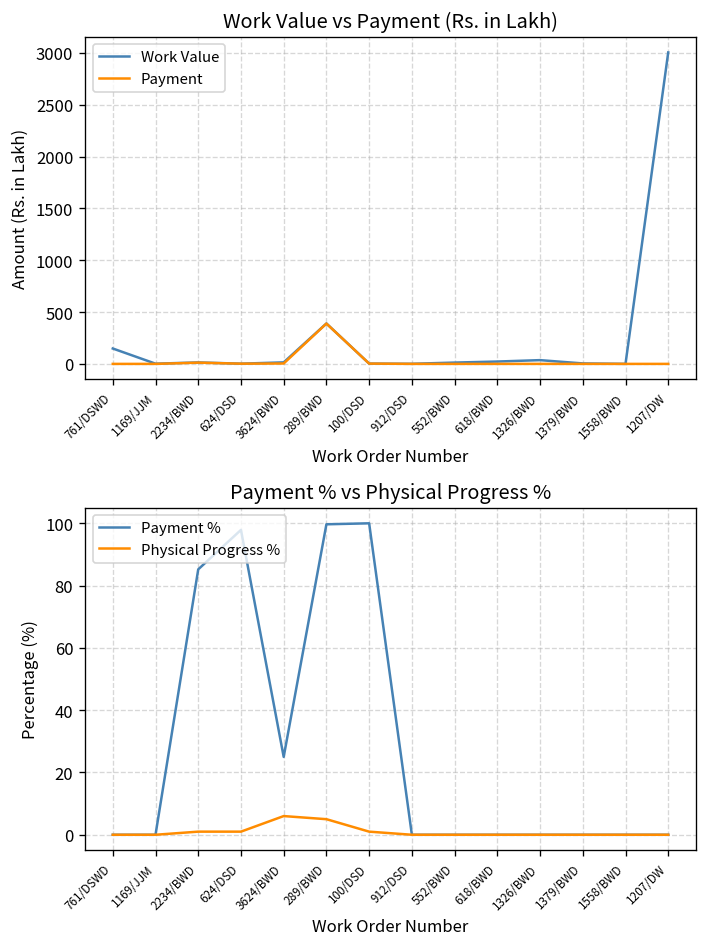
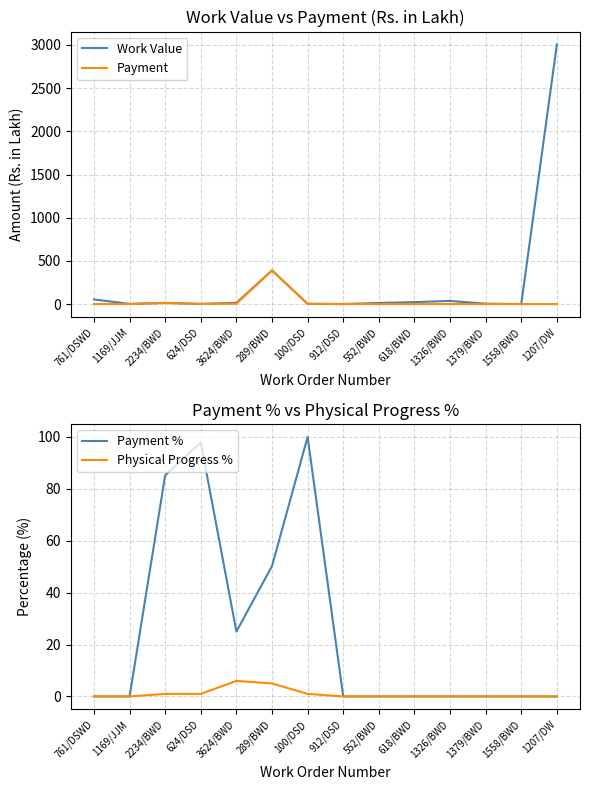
Work Value vs Payment (Rs. in Lakh), Work Value, 761/DSWD: 150 -> 50
Payment % vs Physical Progress %, Payment %, 289/BWD: 100 -> 50
